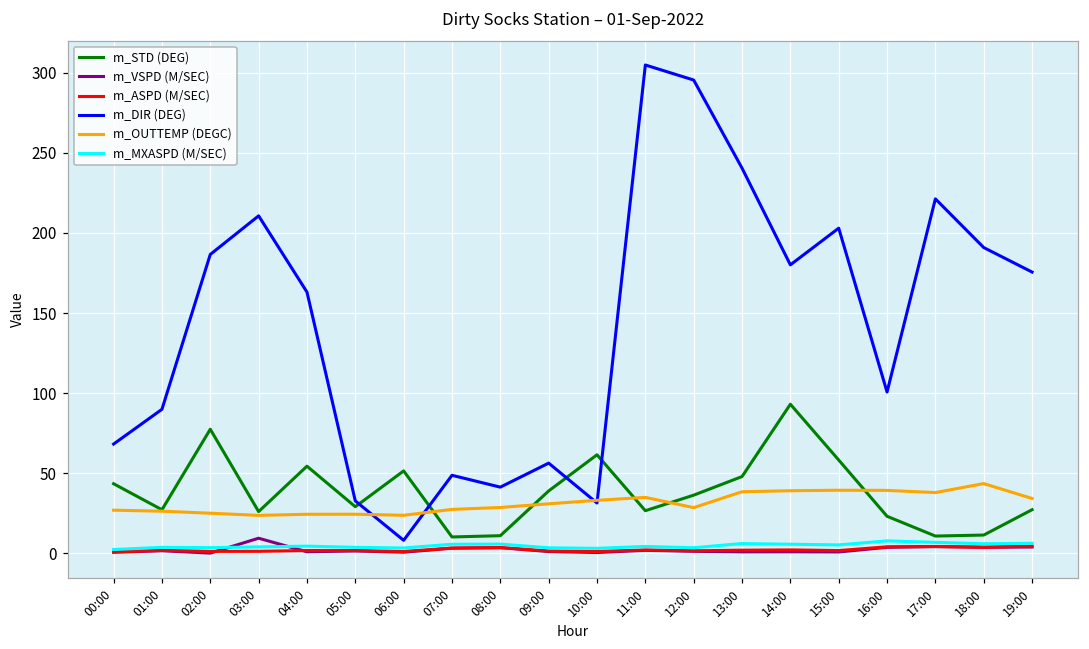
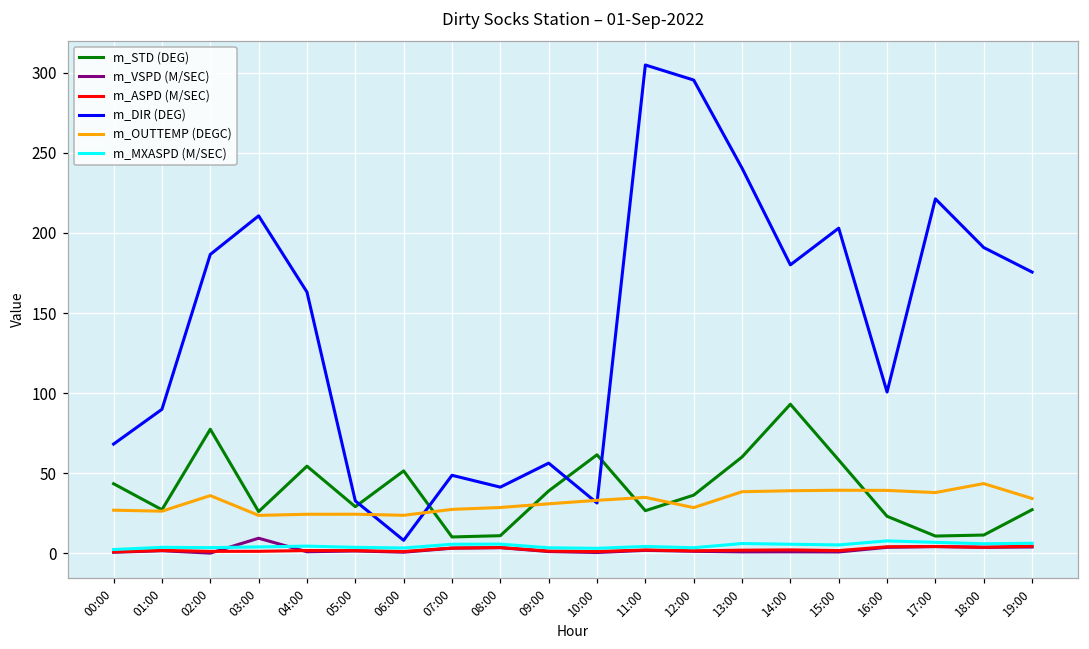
m_OUTTEMP (DEGC), 02:00: 25 -> 36
m_STD (DEG), 13:00: 48 -> 60
